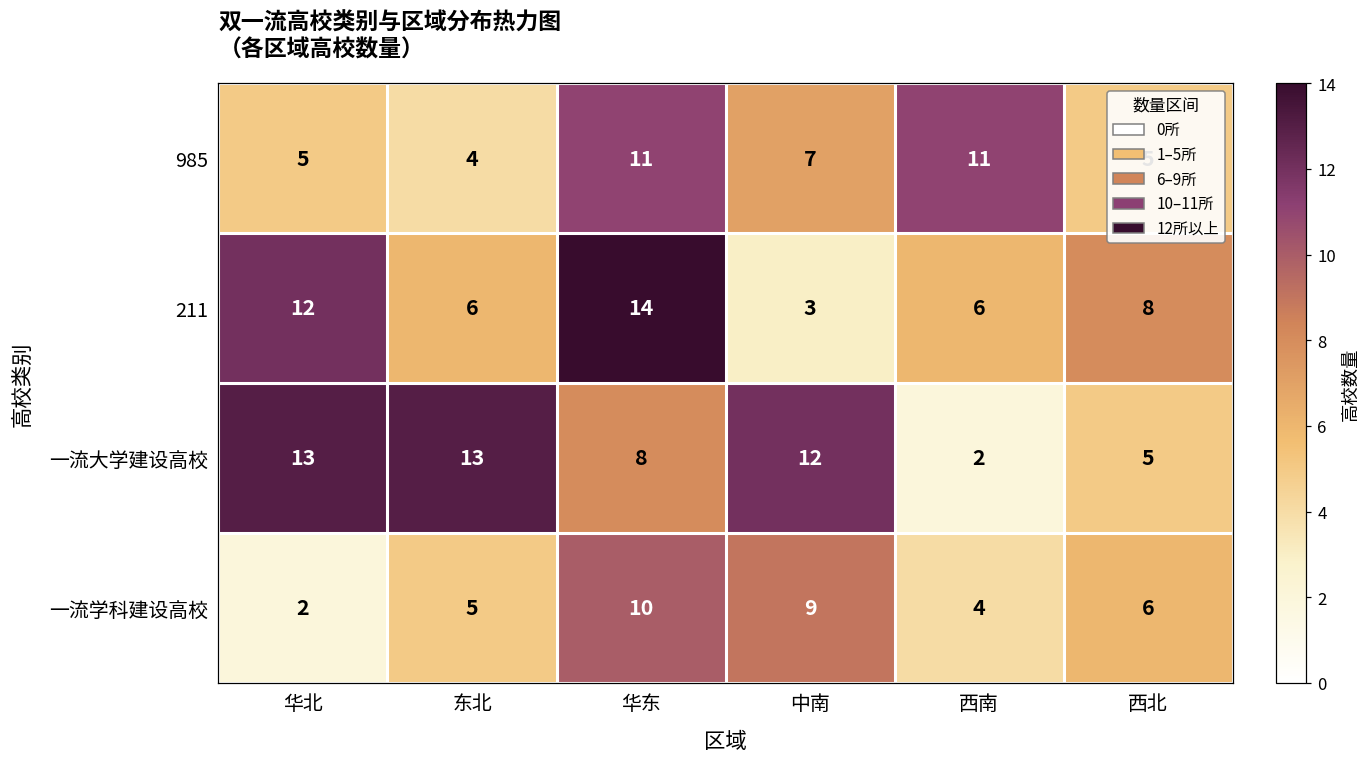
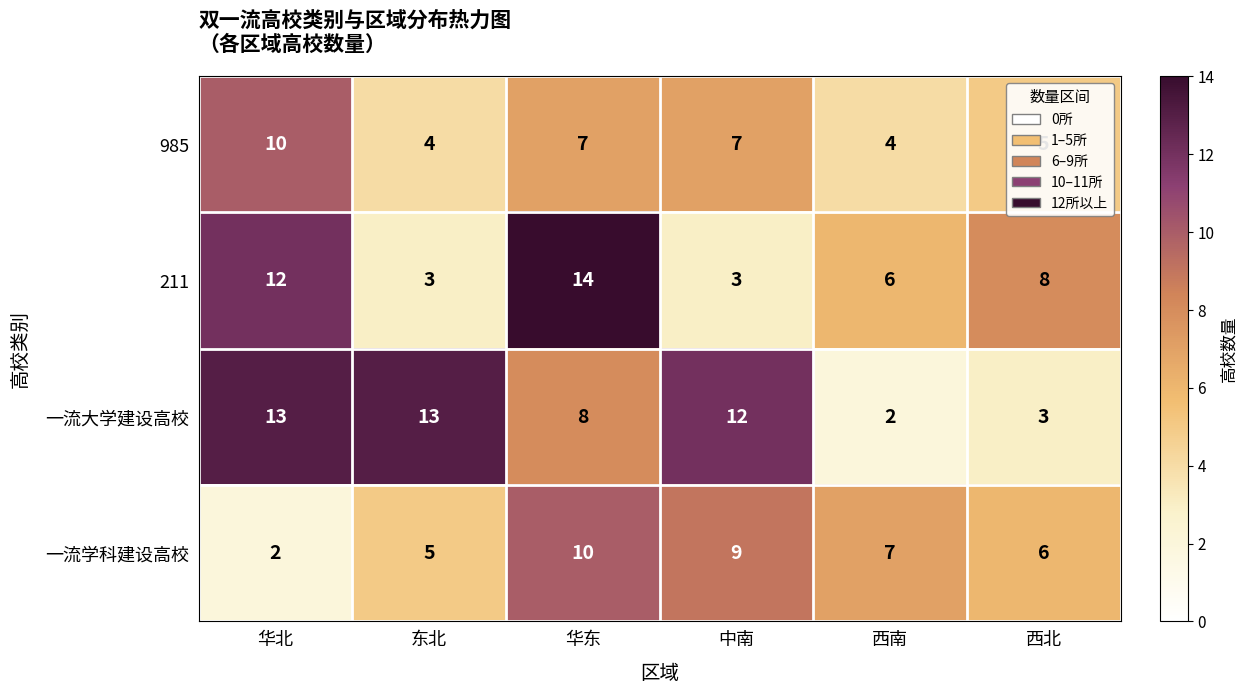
985, 华北: 5 -> 10
985, 华东: 11 -> 7
985, 西南: 11 -> 4
211, 东北: 6 -> 3
一流大学建设高校, 西北: 5 -> 3
一流学科建设高校, 西南: 4 -> 7
